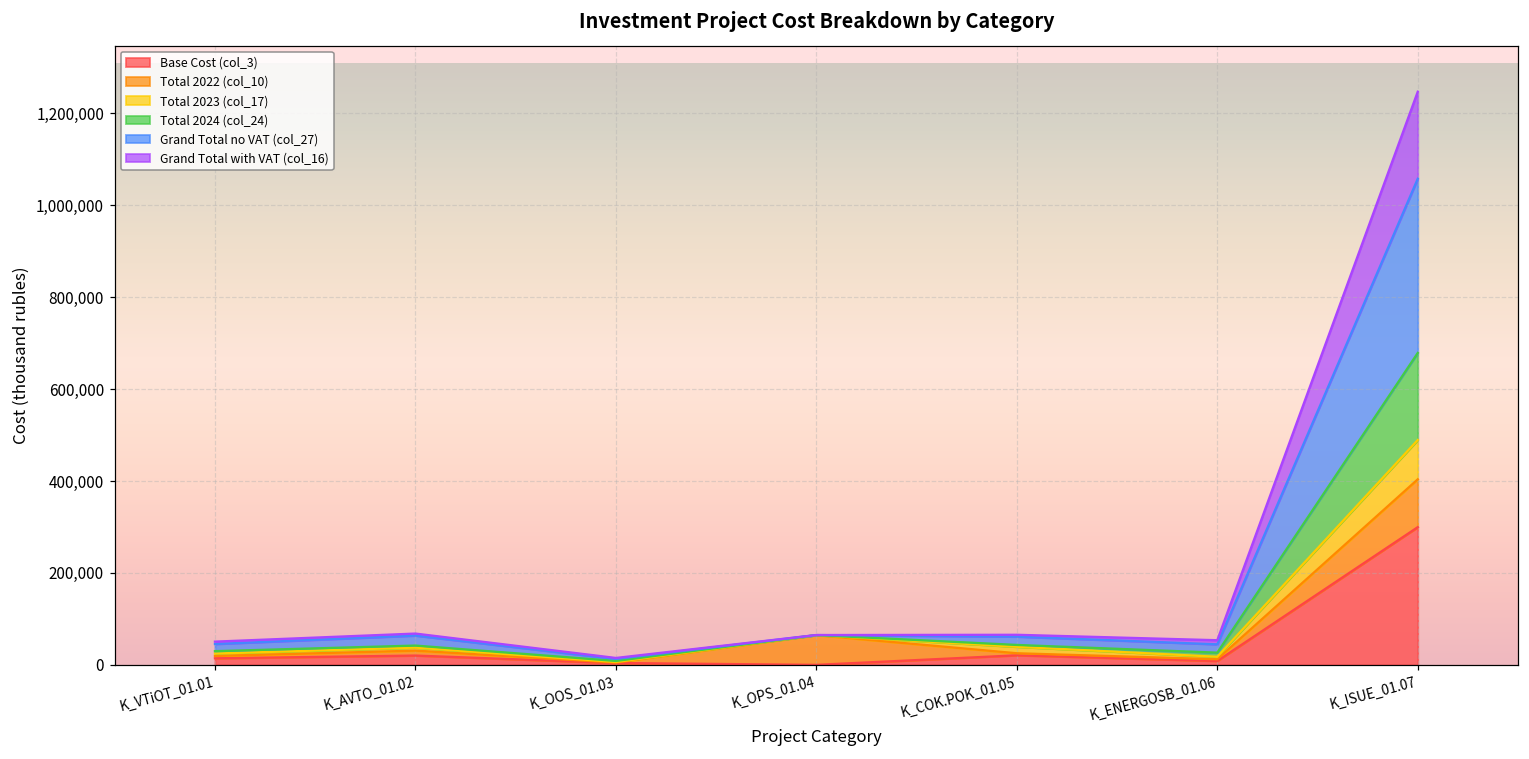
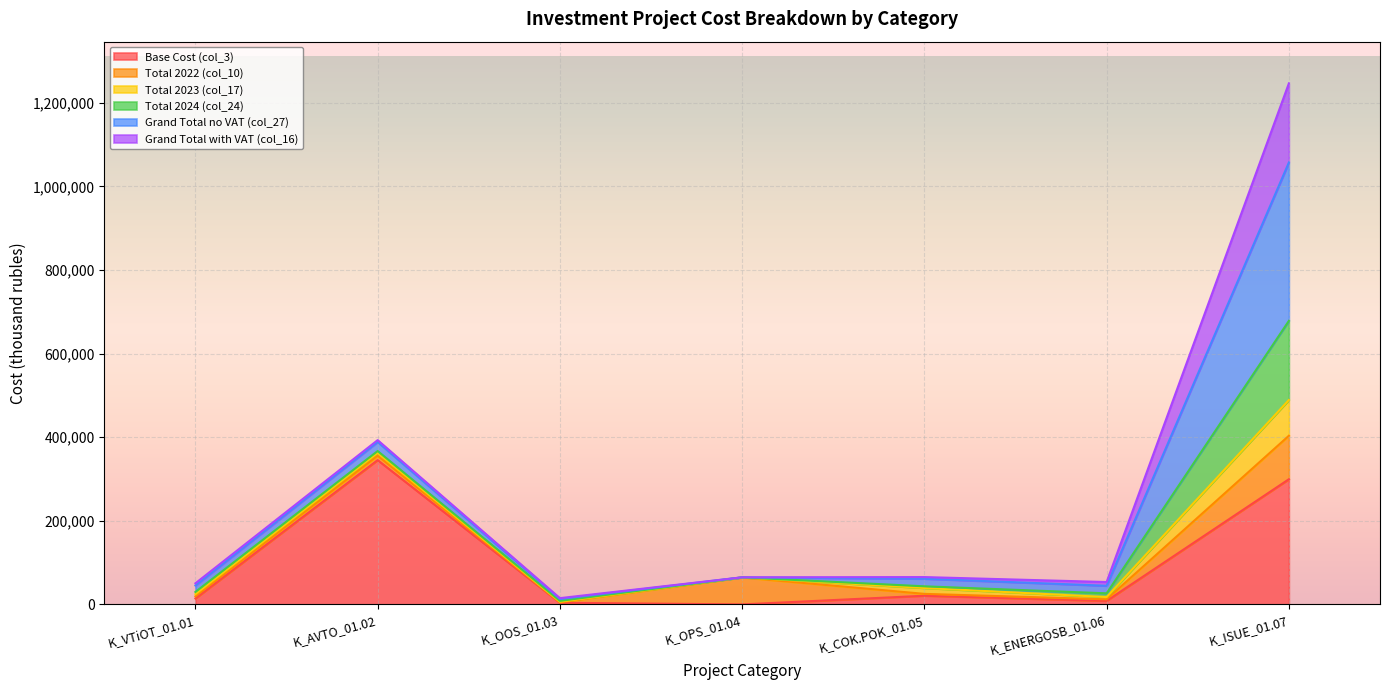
Base Cost (col_3), K_AVTO_01.02: 20,000 -> 350,000
